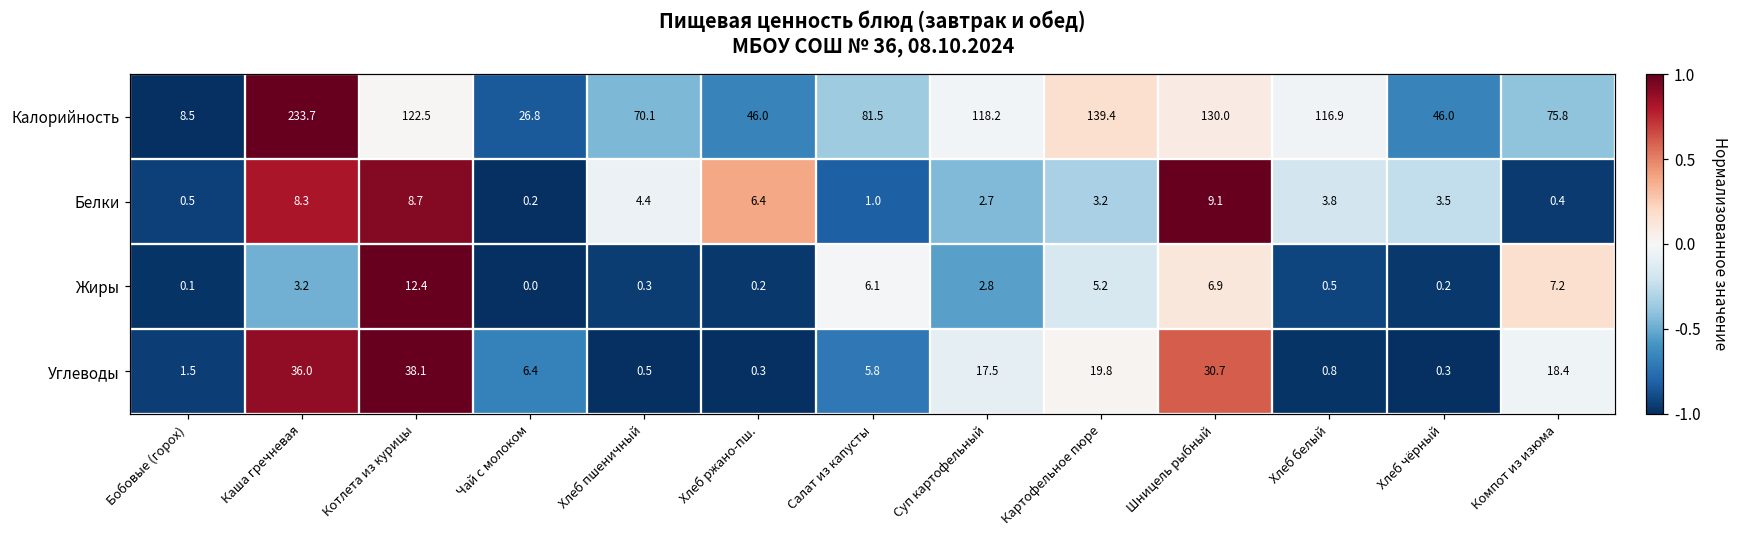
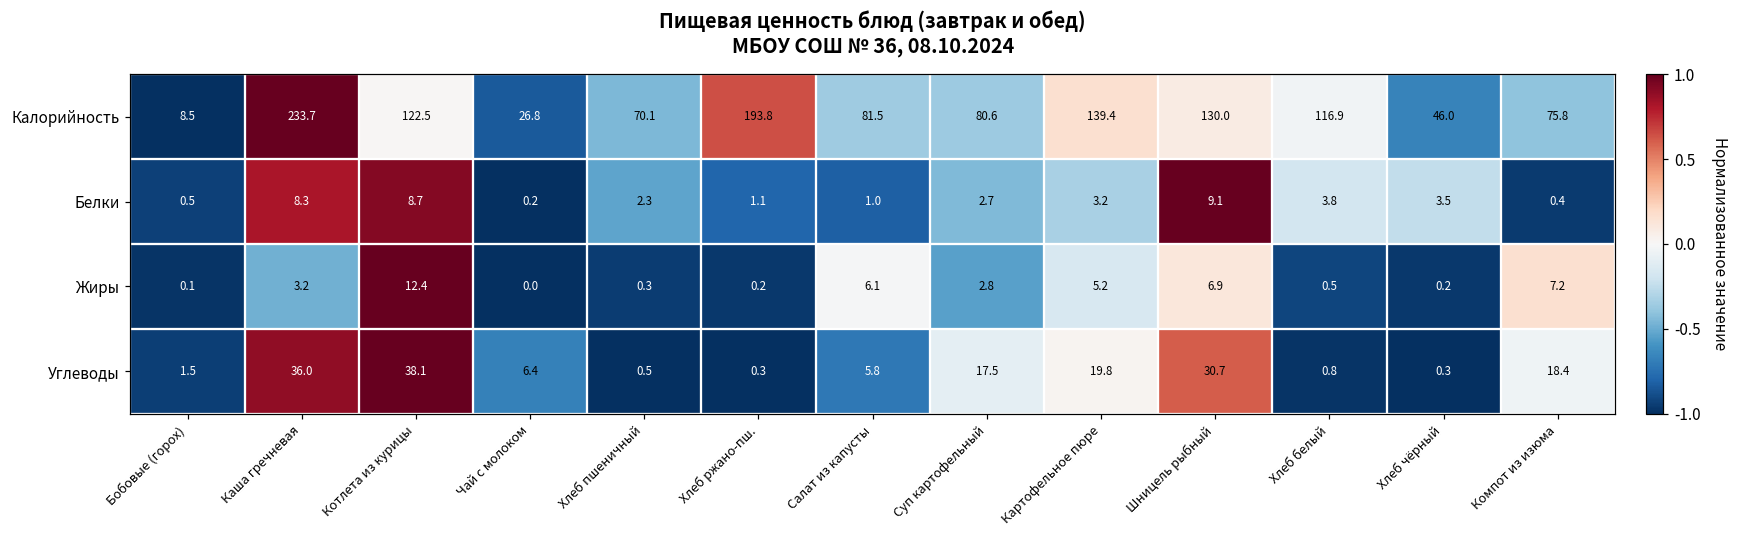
Калорийность, Хлеб ржано-пш.: 46.0 -> 193.8
Калорийность, Суп картофельный: 118.2 -> 80.6
Белки, Хлеб пшеничный: 4.4 -> 2.3
Белки, Хлеб ржано-пш.: 6.4 -> 1.1
